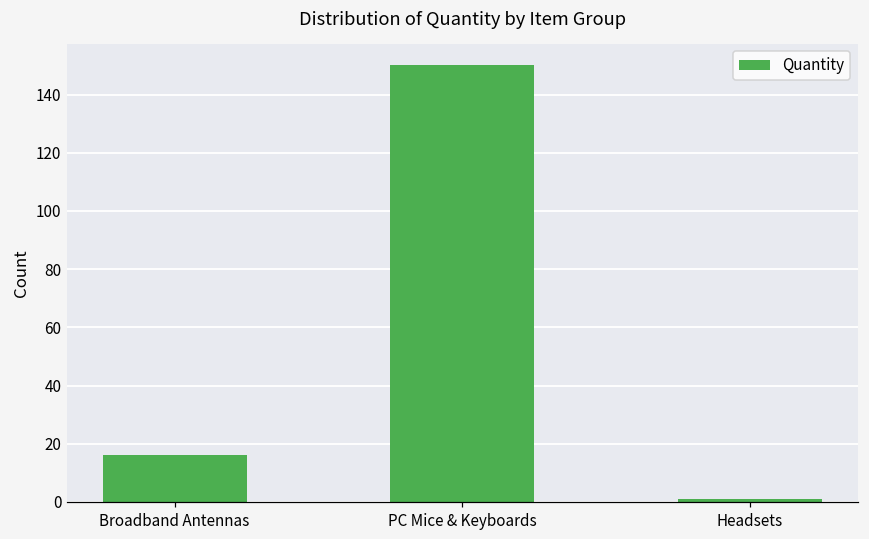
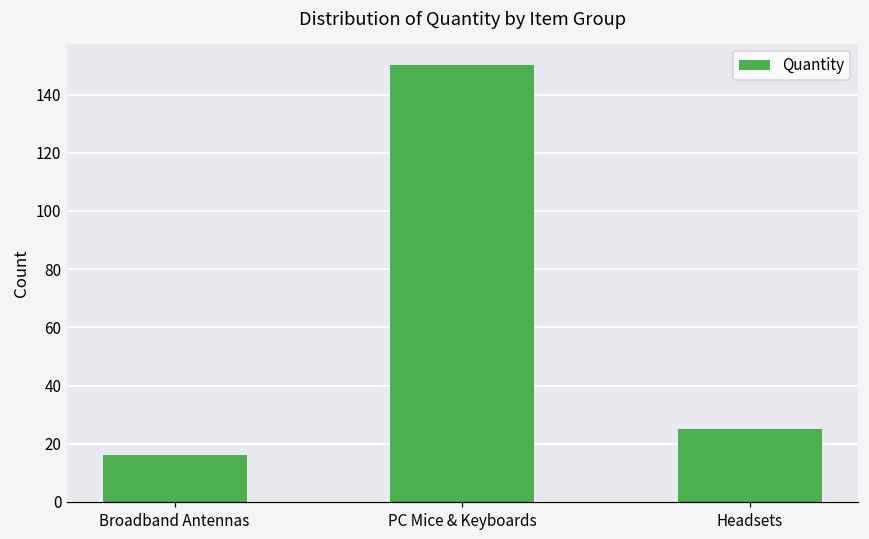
Headsets: 1 -> 25
